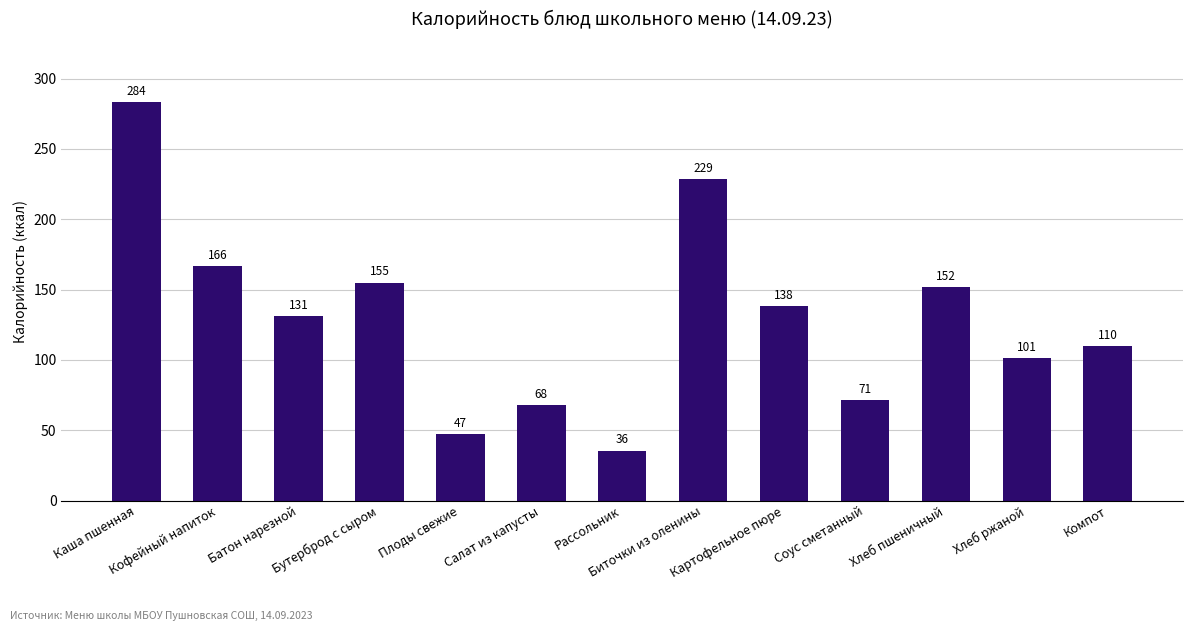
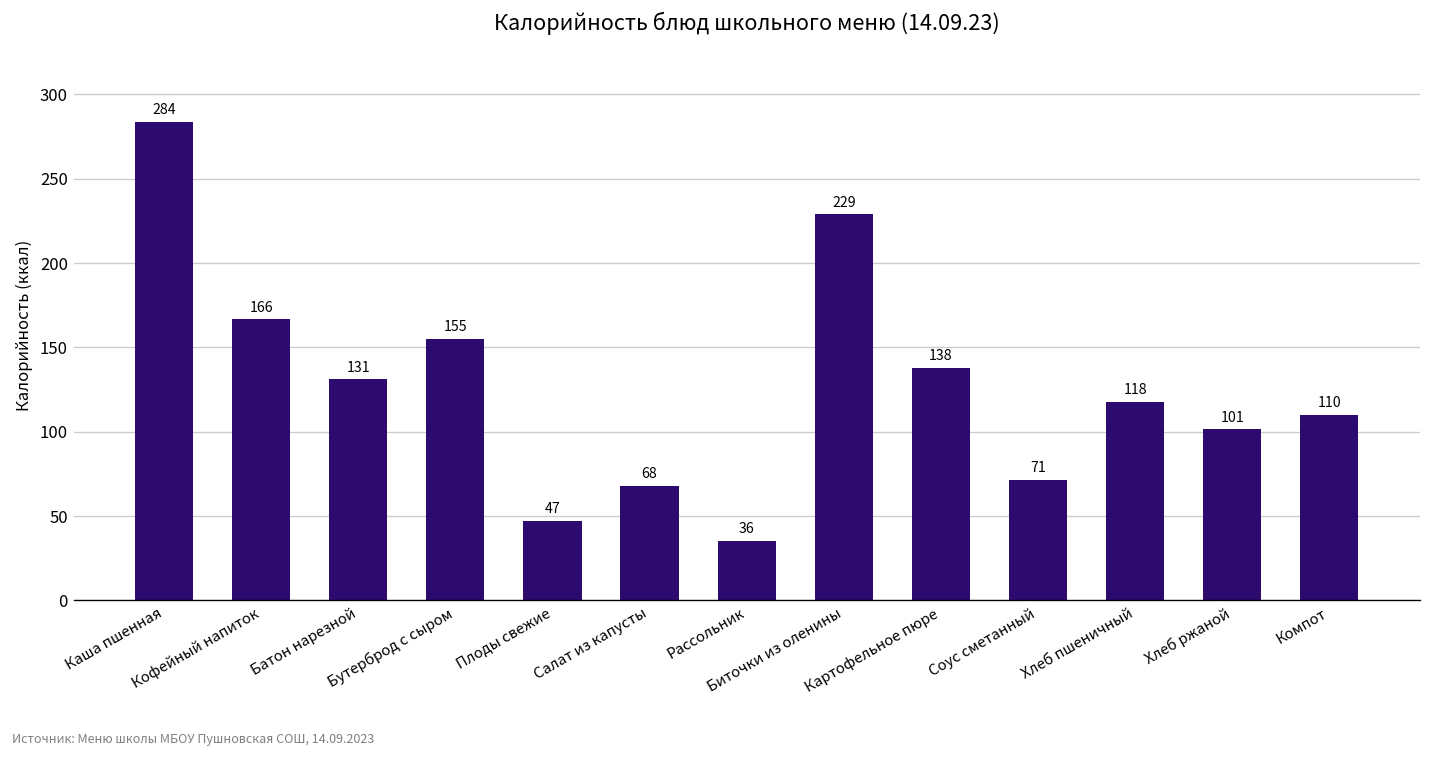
Хлеб пшеничный: 152 -> 118
